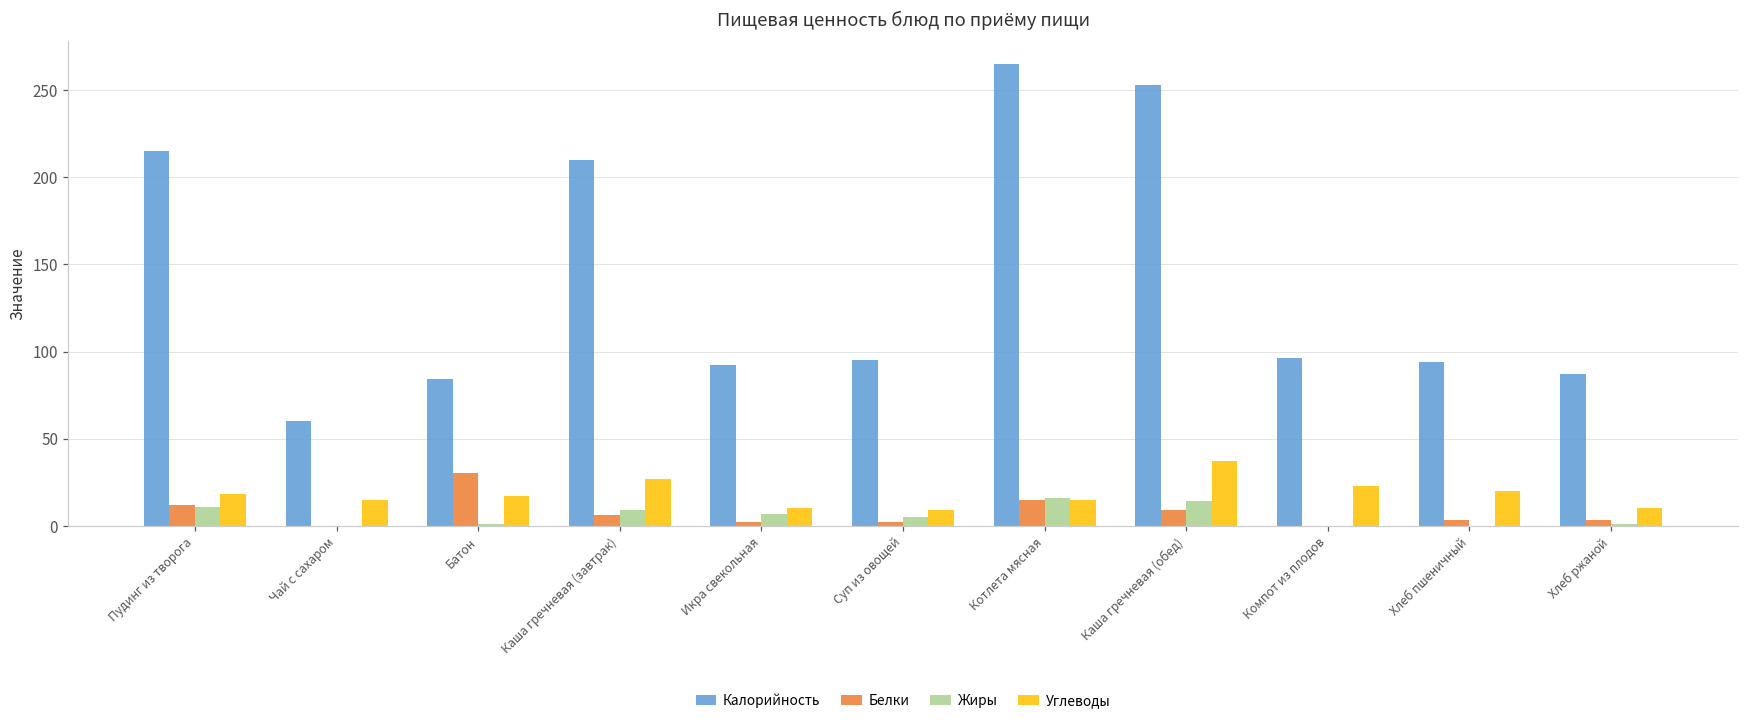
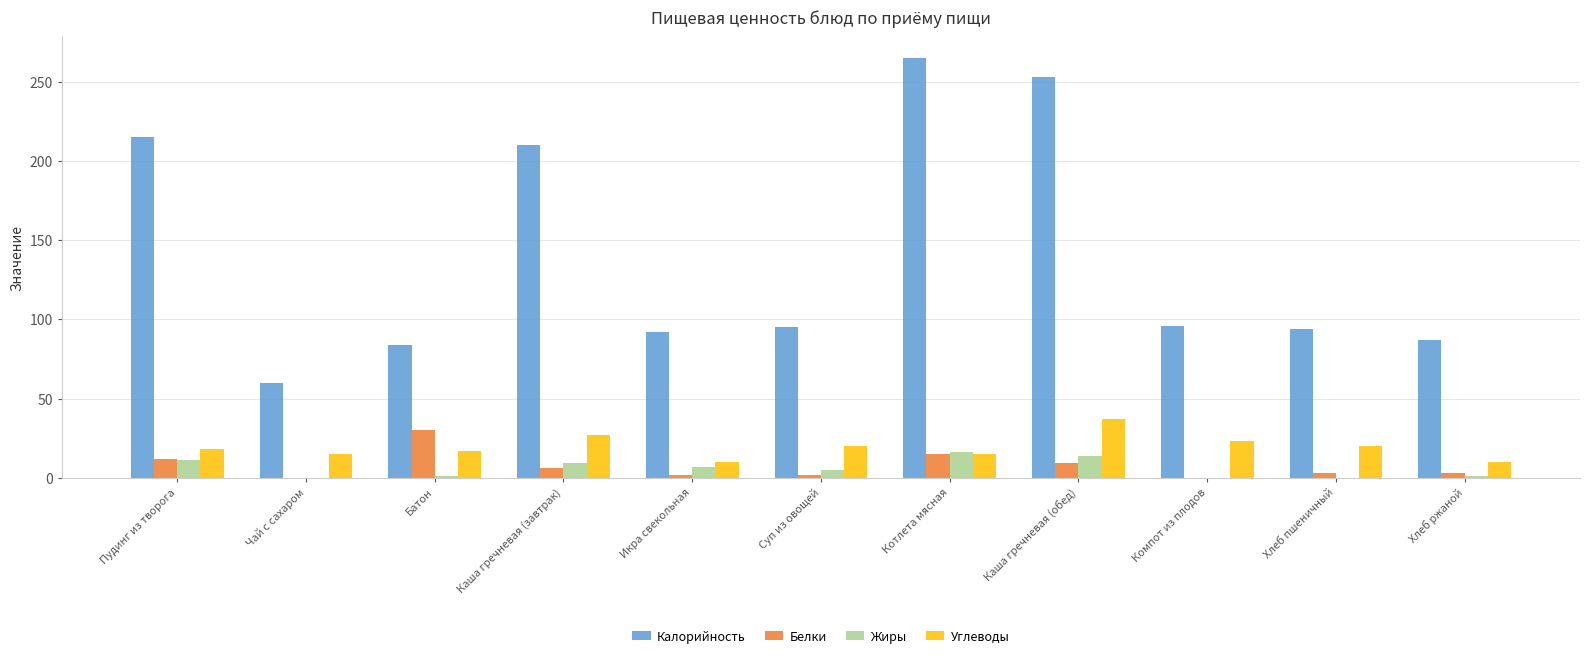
Углеводы, Суп из овощей: 9 -> 20
